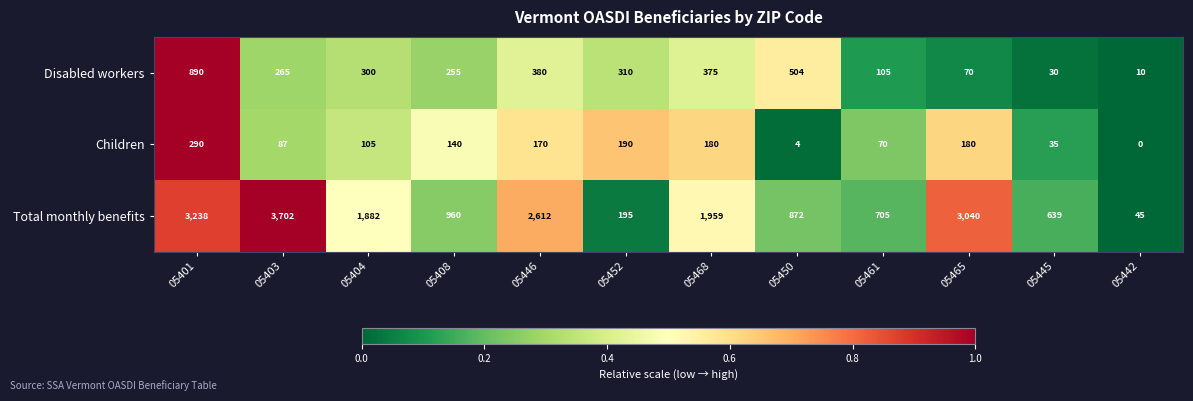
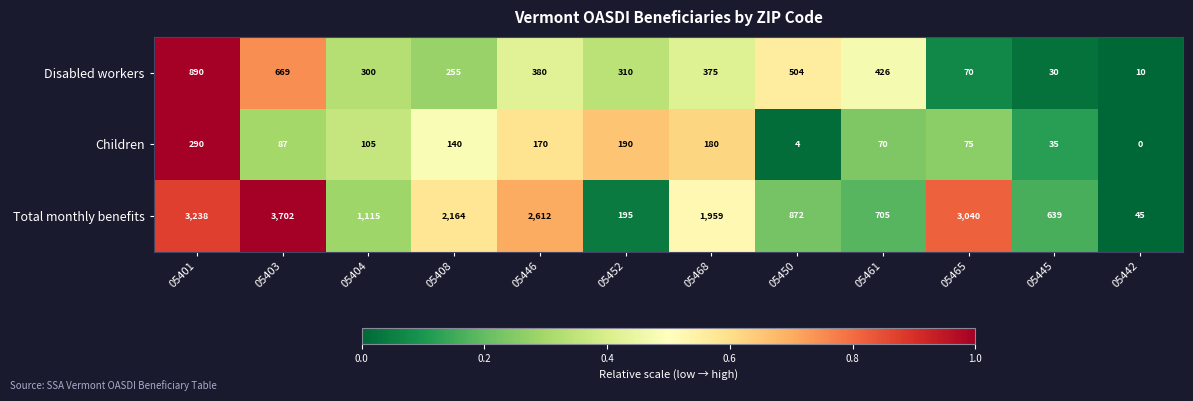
Disabled workers, 05403: 265 -> 669
Disabled workers, 05461: 105 -> 426
Children, 05465: 180 -> 75
Total monthly benefits, 05404: 1,882 -> 1,115
Total monthly benefits, 05408: 960 -> 2,164
